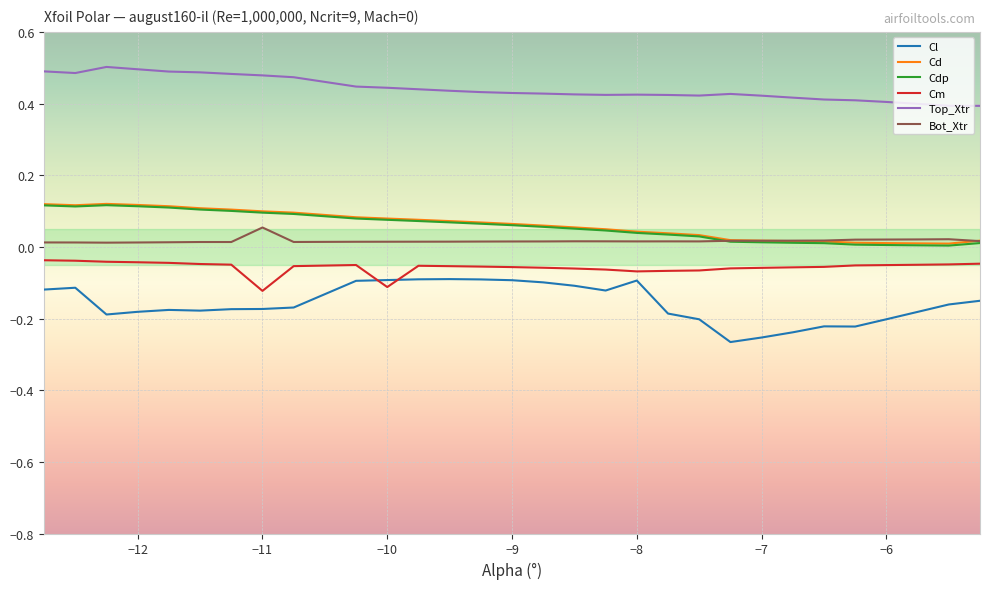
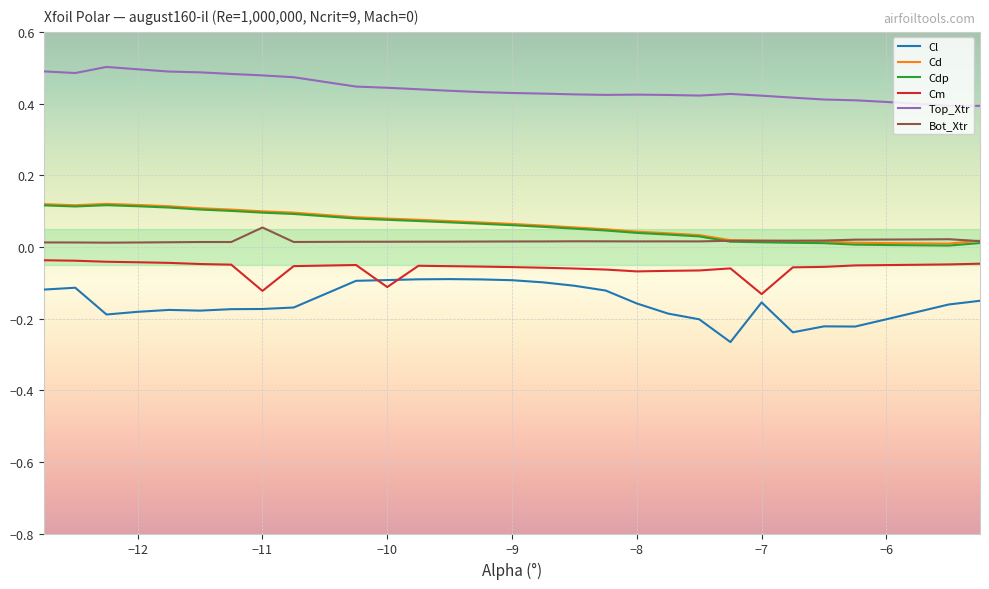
Cl, −8: -0.09 -> -0.16
Cl, −7: -0.25 -> -0.16
Cm, −7: -0.06 -> -0.13
